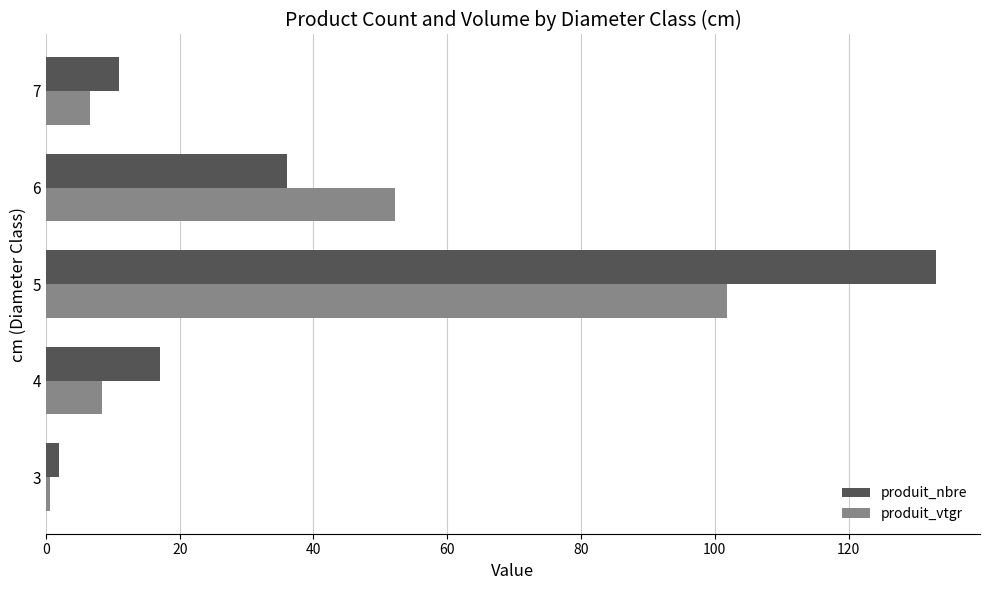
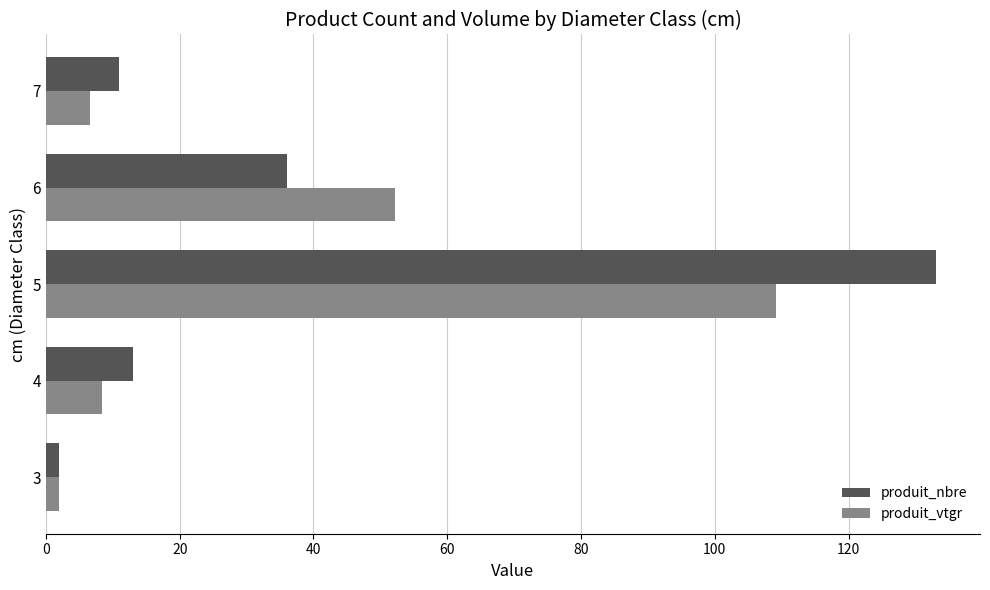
produit_vtgr, 5: 102 -> 109
produit_nbre, 4: 17 -> 13
produit_vtgr, 3: 1 -> 2
